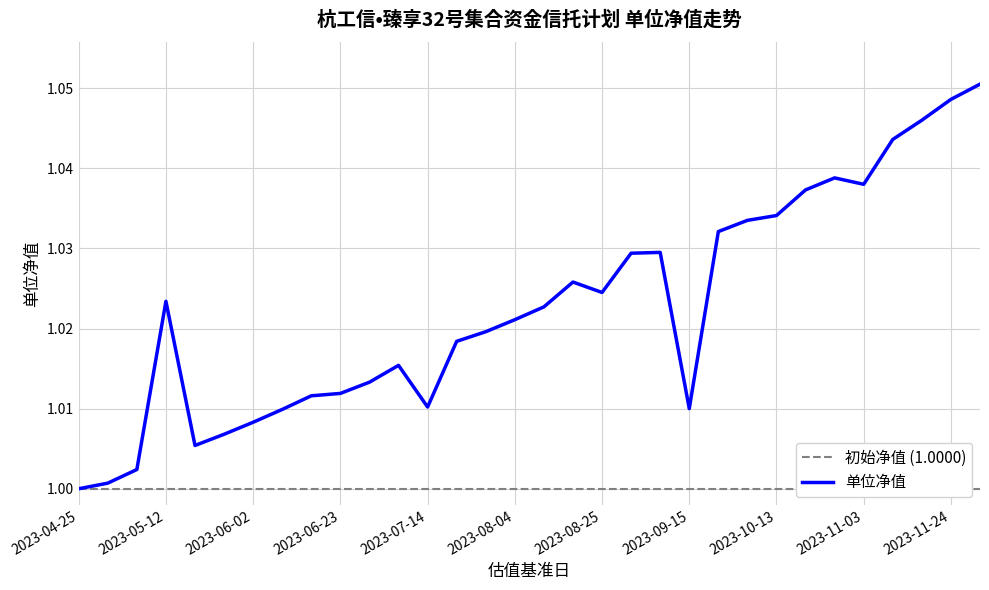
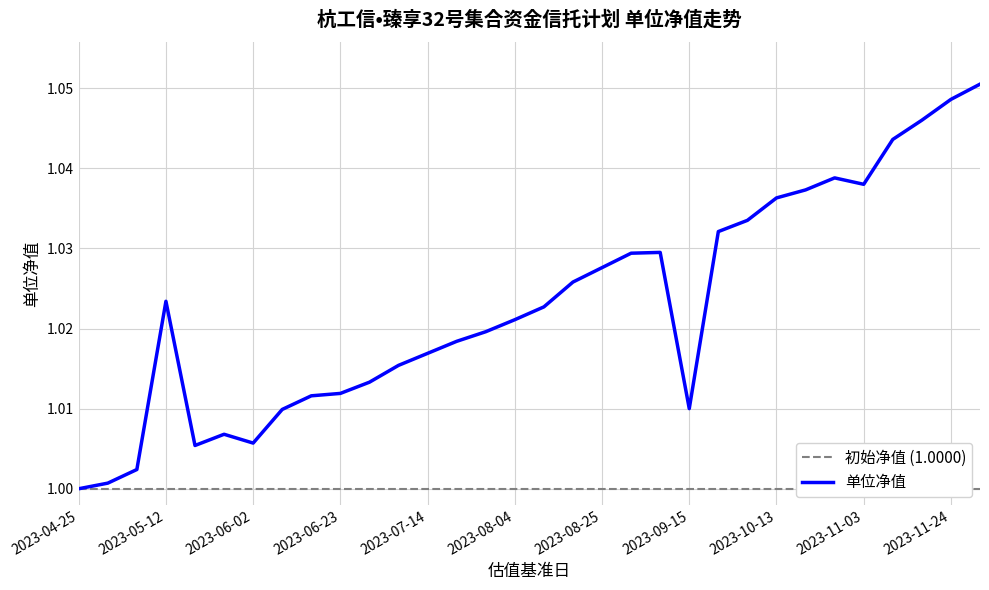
2023-06-02: 1.008 -> 1.006
2023-07-14: 1.010 -> 1.017
2023-08-25: 1.025 -> 1.028
2023-10-13: 1.034 -> 1.036
